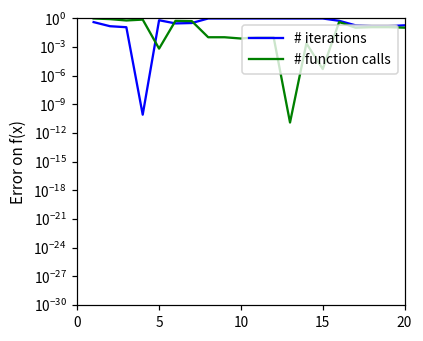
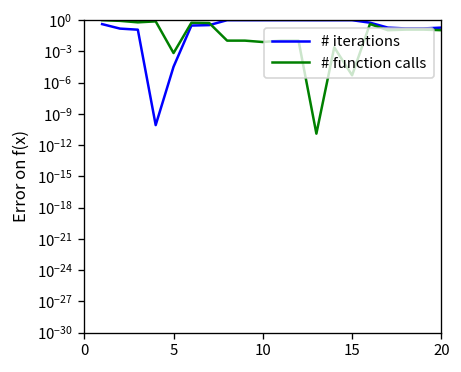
# iterations, 5: 1 -> 0.00003
